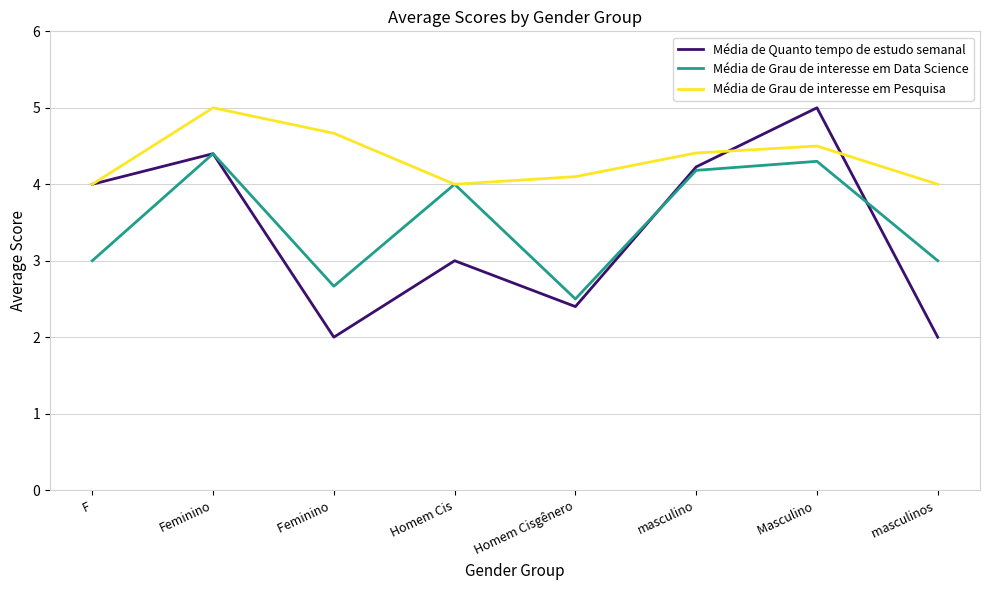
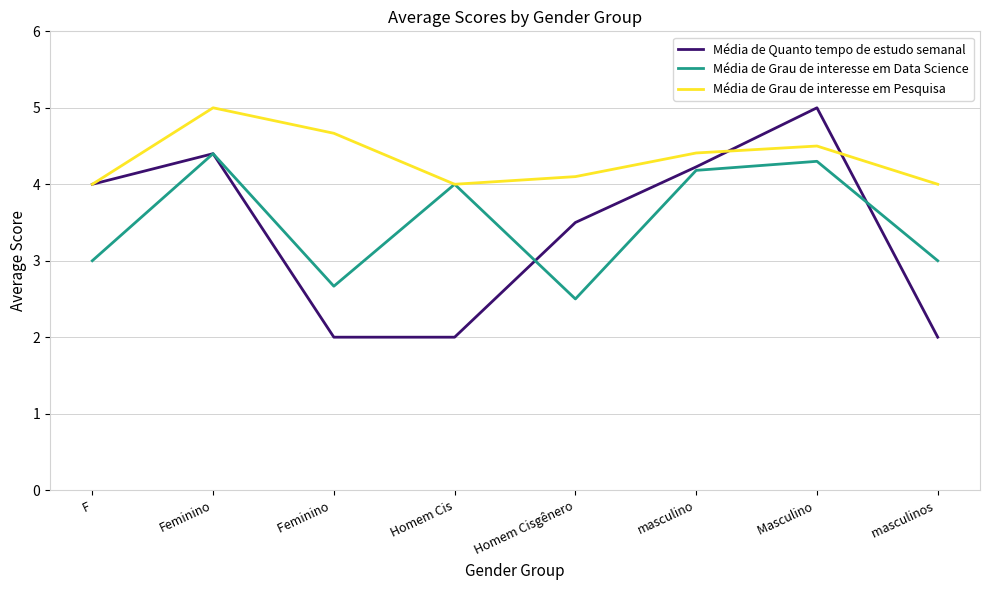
Média de Quanto tempo de estudo semanal, Homem Cis: 3 -> 2
Média de Quanto tempo de estudo semanal, Homem Cisgênero: 2.4 -> 3.5
